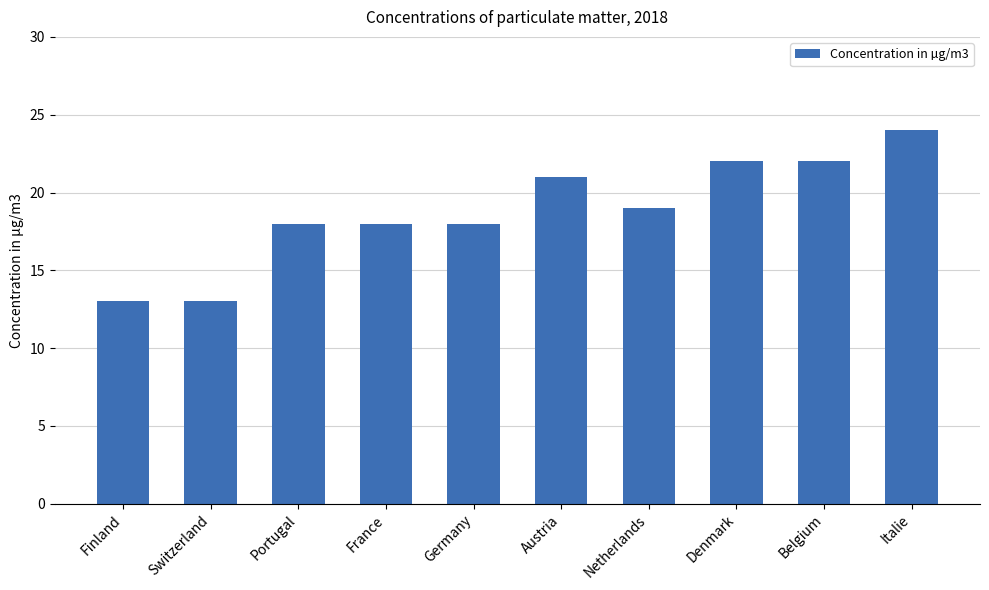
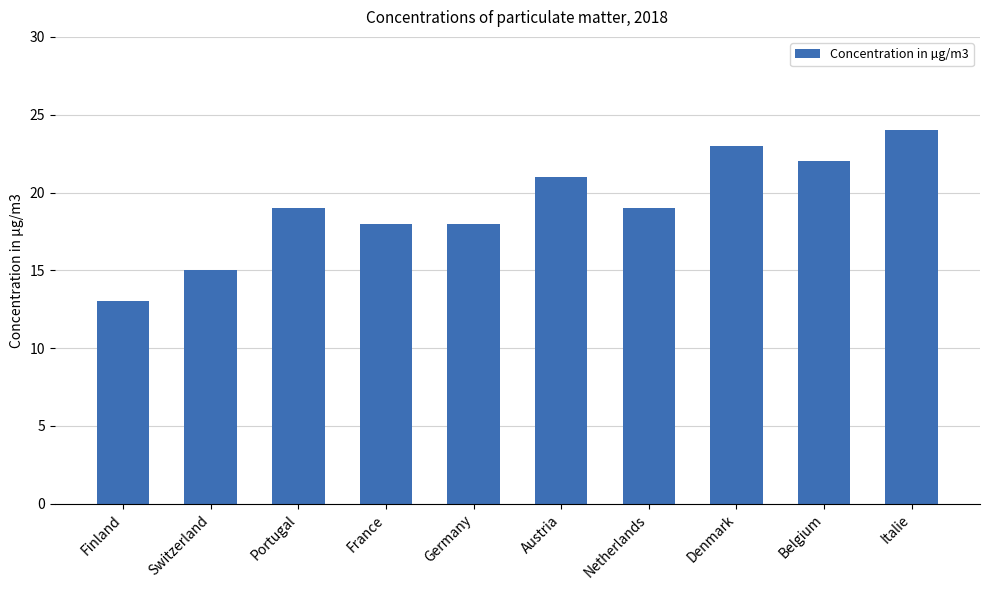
Switzerland: 13 -> 15
Portugal: 18 -> 19
Denmark: 22 -> 23
